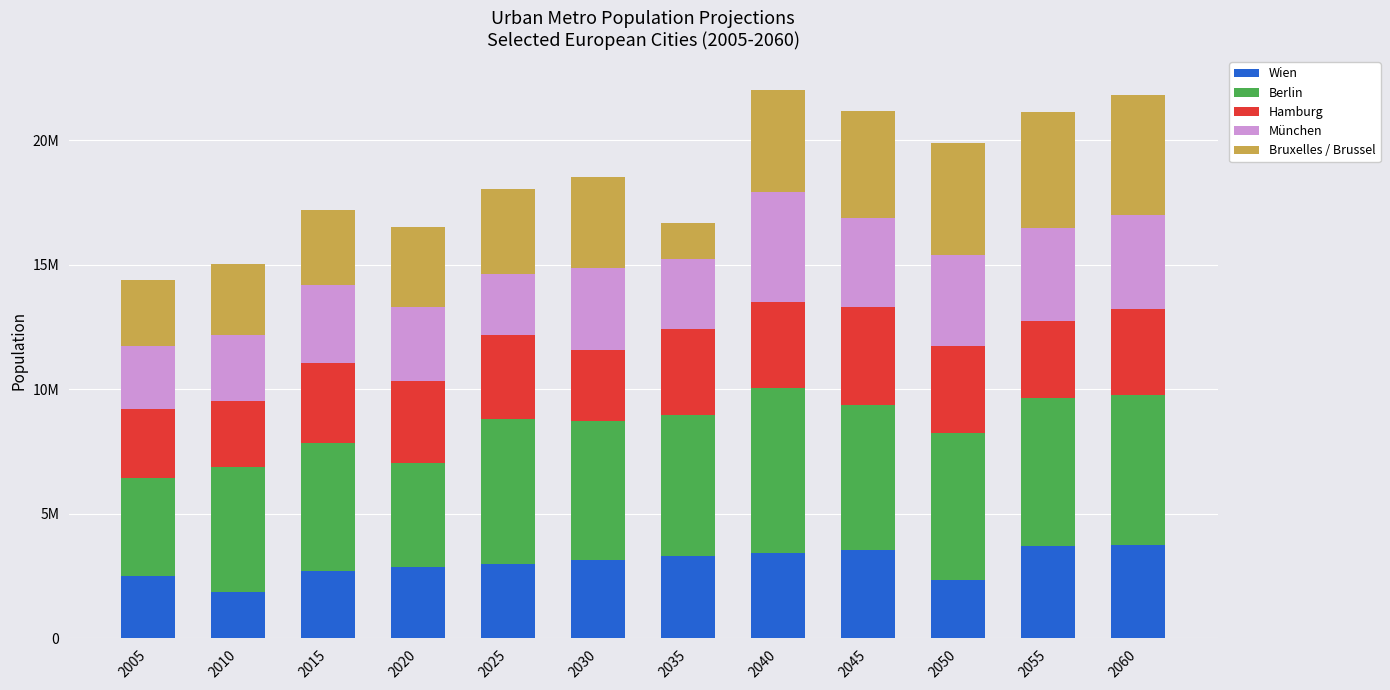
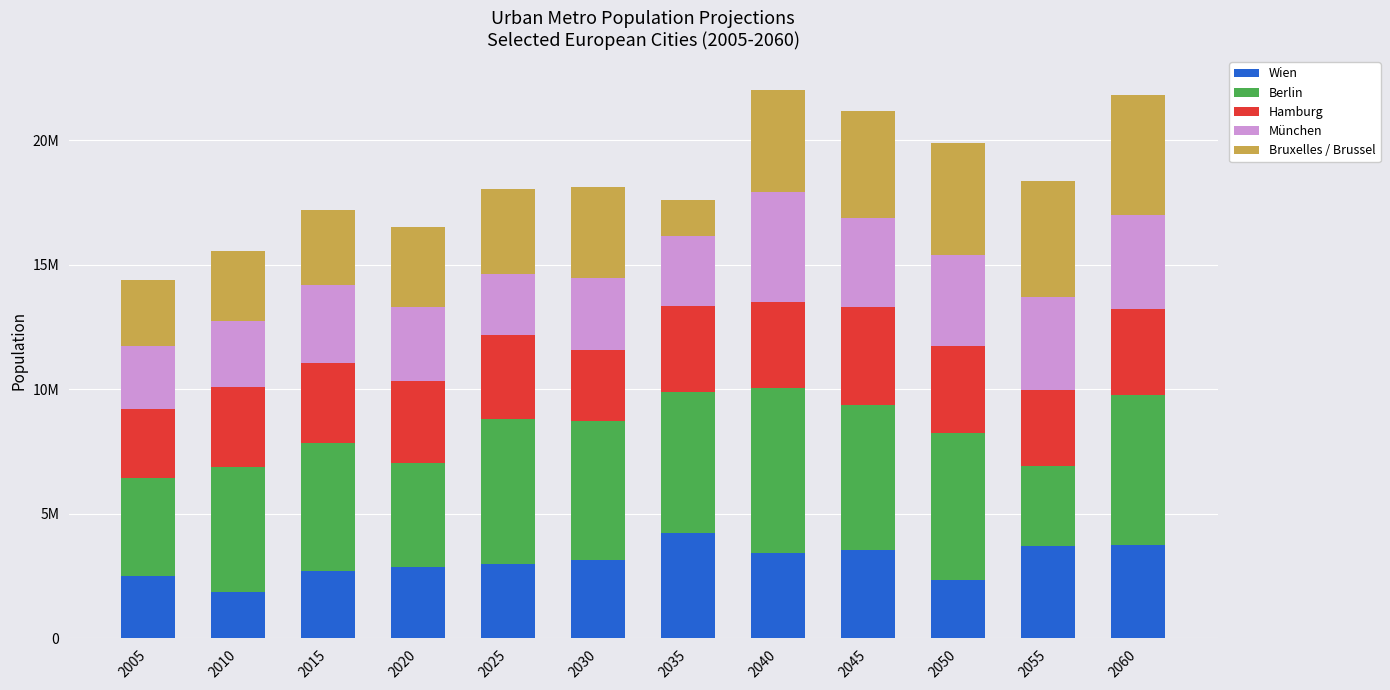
Hamburg, 2010: 2600000 -> 3200000
München, 2030: 3300000 -> 2900000
Wien, 2035: 3300000 -> 4200000
Berlin, 2055: 6000000 -> 3200000
